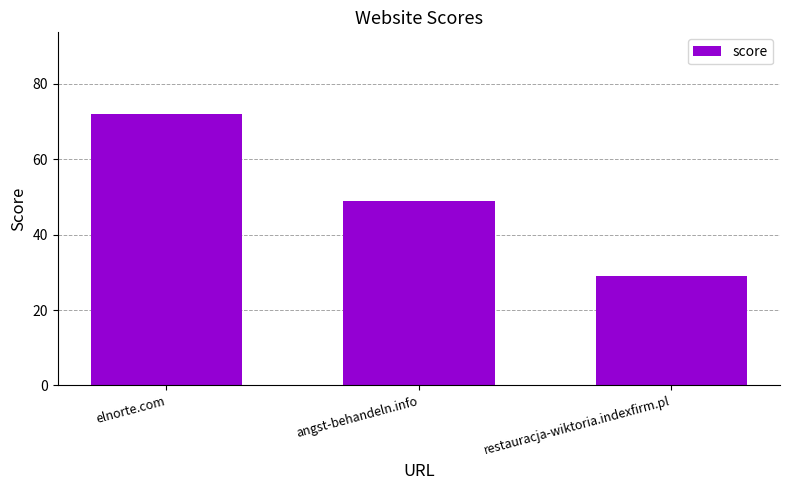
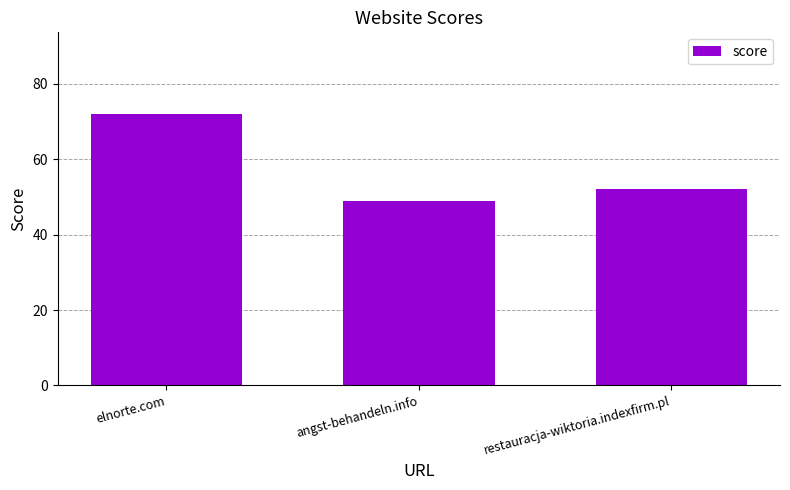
restauracja-wiktoria.indexfirm.pl: 29 -> 52
